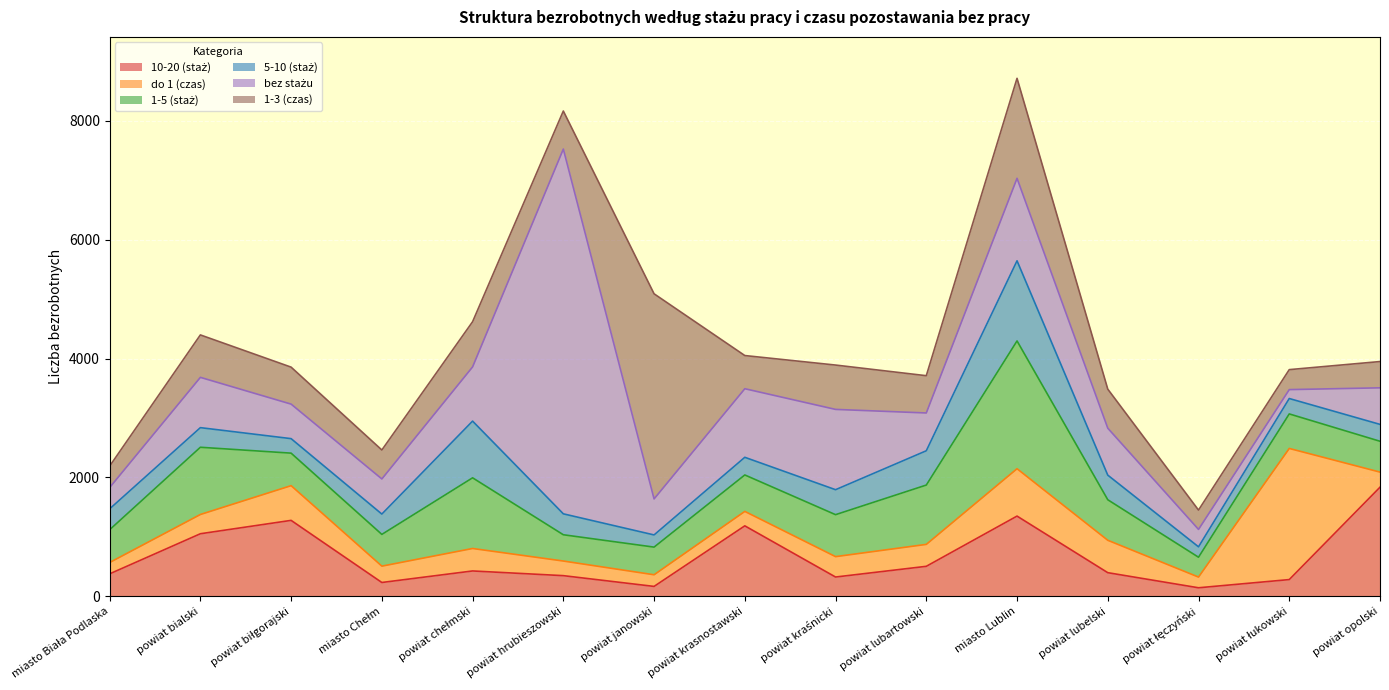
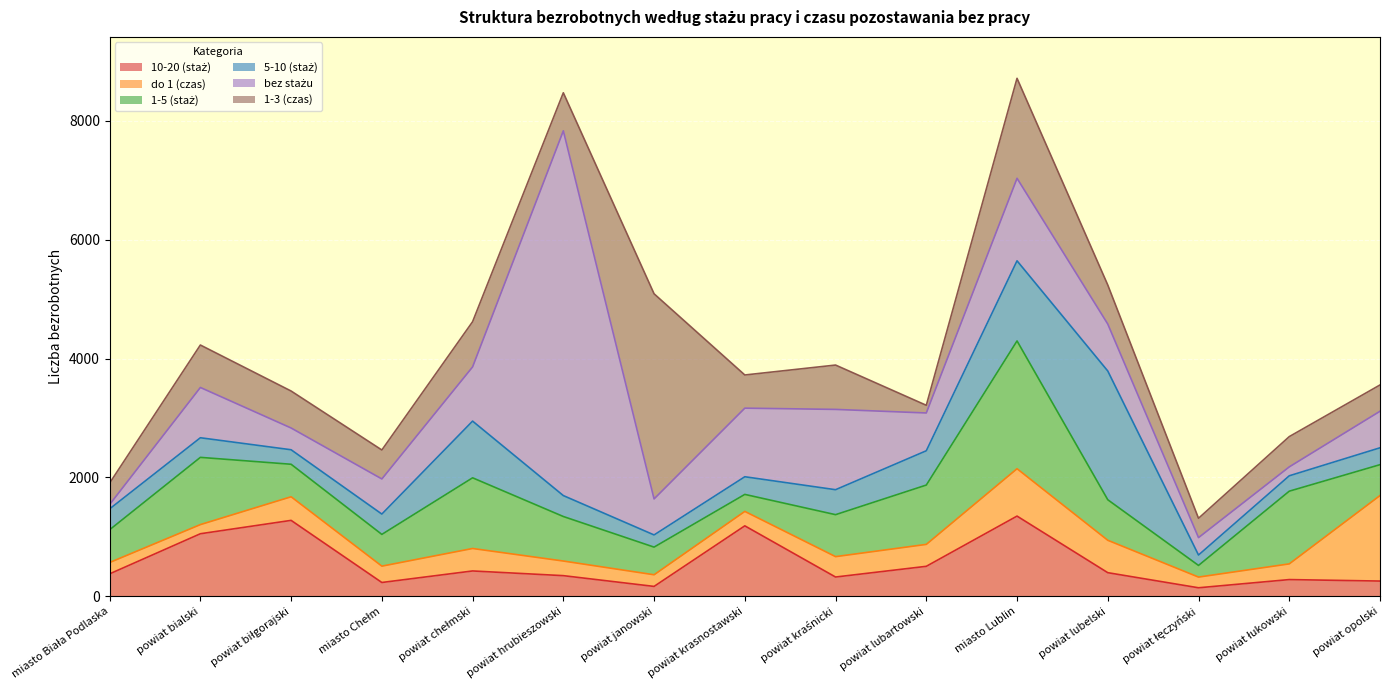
bez stażu, miasto Biała Podlaska: 400 -> 100
do 1 (czas), powiat bialski: 300 -> 200
do 1 (czas), powiat biłgorajski: 600 -> 400
bez stażu, powiat biłgorajski: 600 -> 400
1-5 (staż), powiat hrubieszowski: 400 -> 700
1-5 (staż), powiat krasnostawski: 600 -> 300
1-3 (czas), powiat lubartowski: 600 -> 100
5-10 (staż), powiat lubelski: 400 -> 2200
1-5 (staż), powiat łęczyński: 300 -> 200
do 1 (czas), powiat łukowski: 2200 -> 300
1-5 (staż), powiat łukowski: 600 -> 1200
1-3 (czas), powiat łukowski: 300 -> 500
10-20 (staż), powiat opolski: 1800 -> 300
do 1 (czas), powiat opolski: 300 -> 1400
